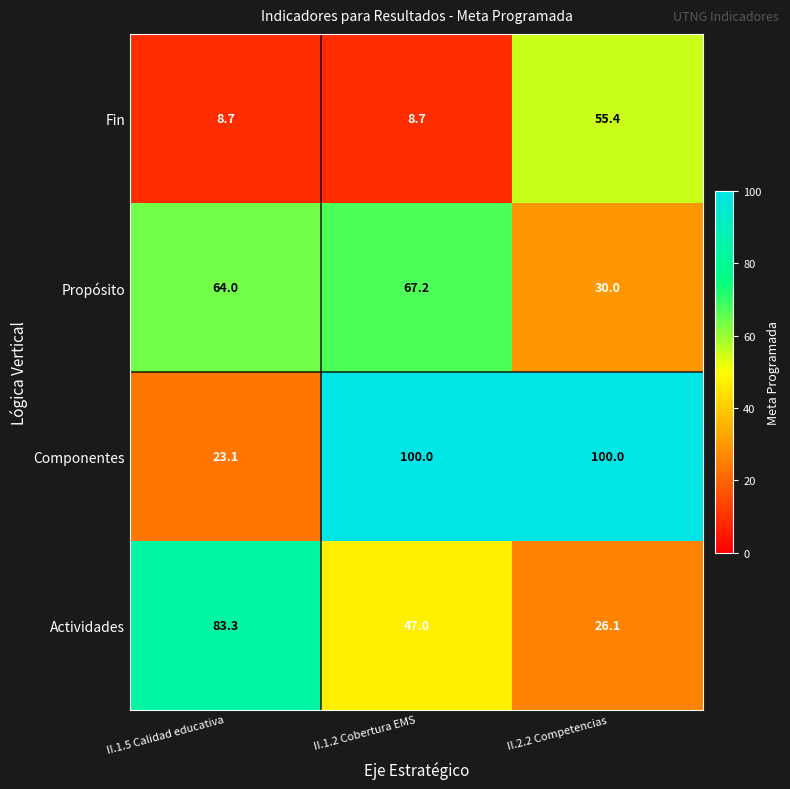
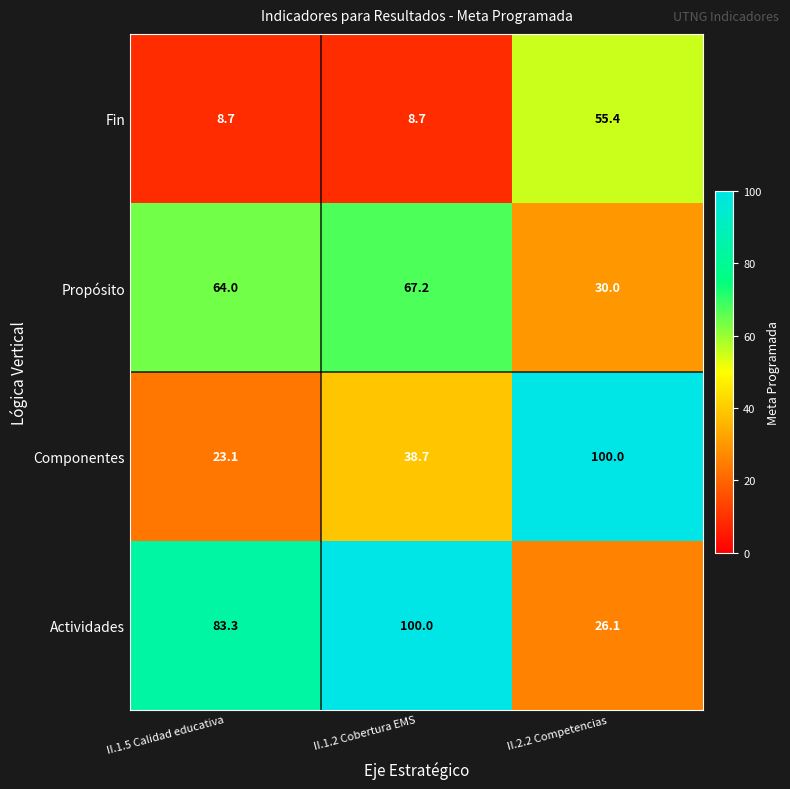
Componentes, II.1.2 Cobertura EMS: 100.0 -> 38.7
Actividades, II.1.2 Cobertura EMS: 47.0 -> 100.0
